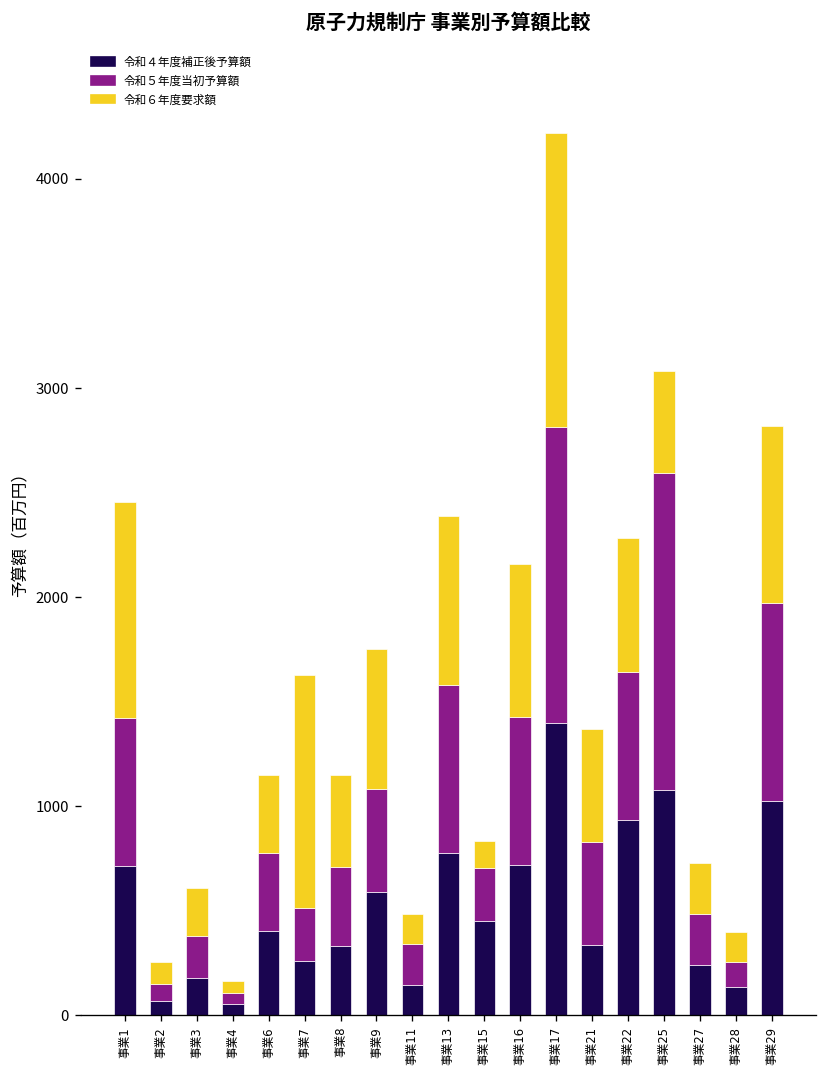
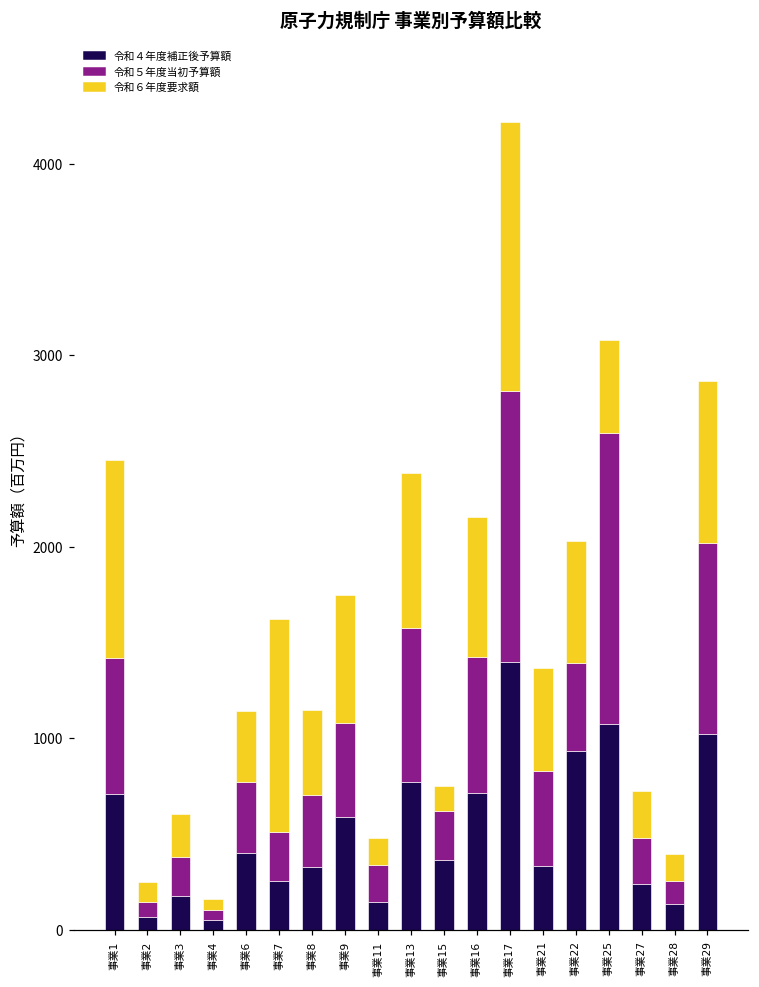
令和４年度補正後予算額, 事業15: 450 -> 370
令和５年度当初予算額, 事業22: 710 -> 460
令和５年度当初予算額, 事業29: 950 -> 990
